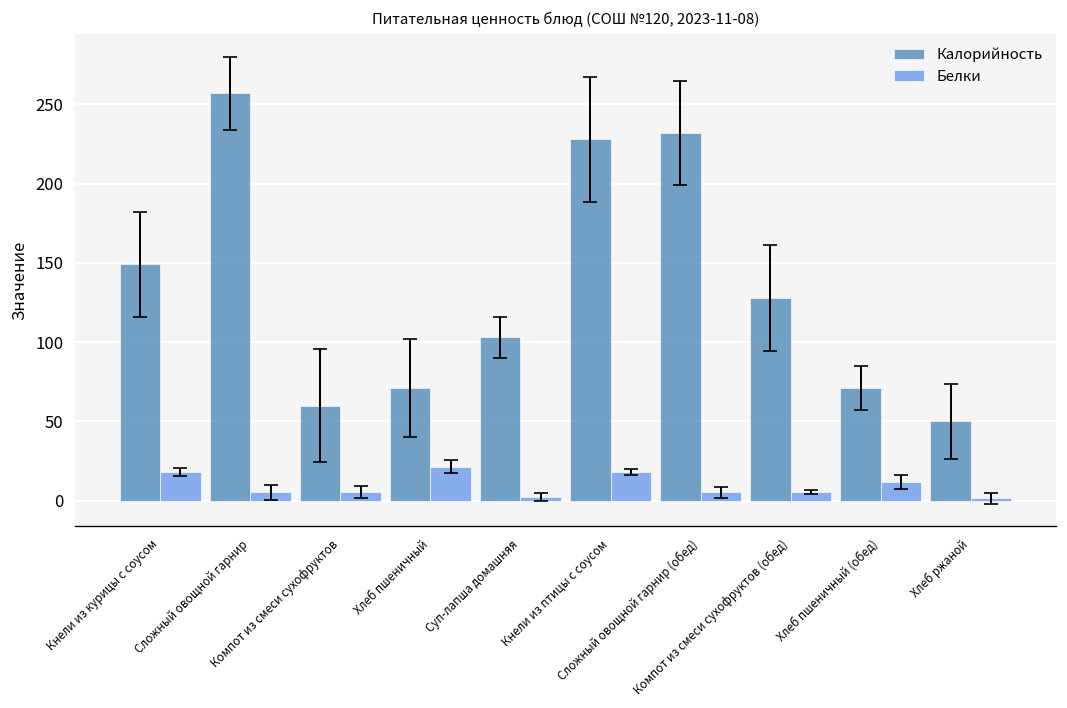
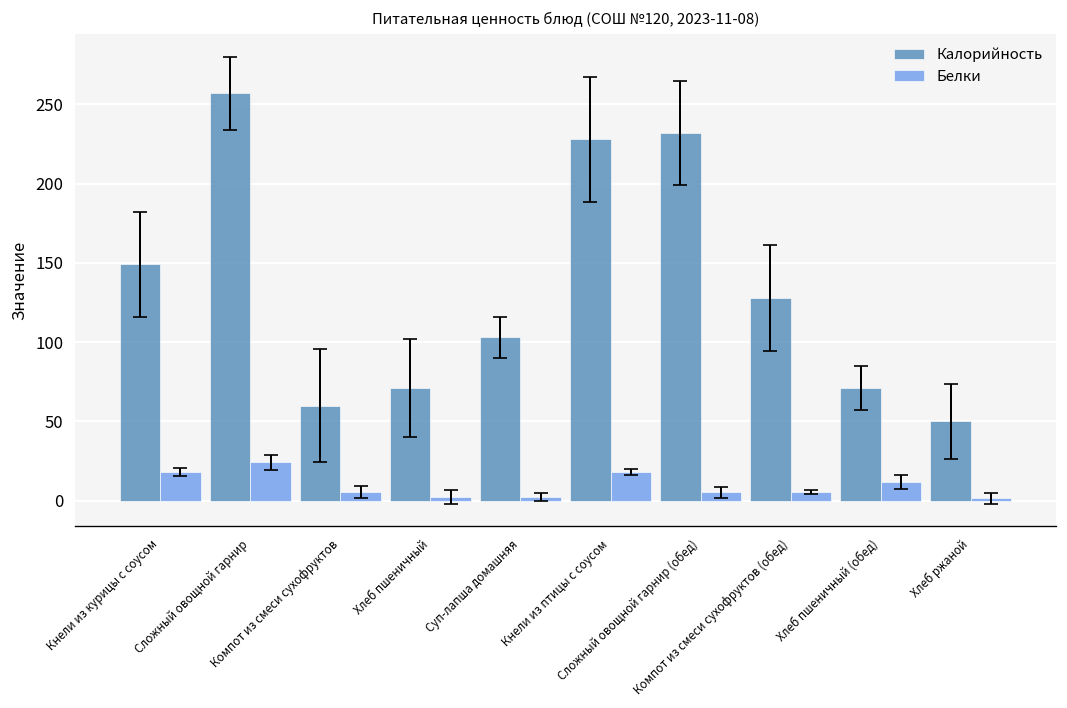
Белки, Сложный овощной гарнир: 5 -> 24
Белки, Хлеб пшеничный: 21 -> 2
